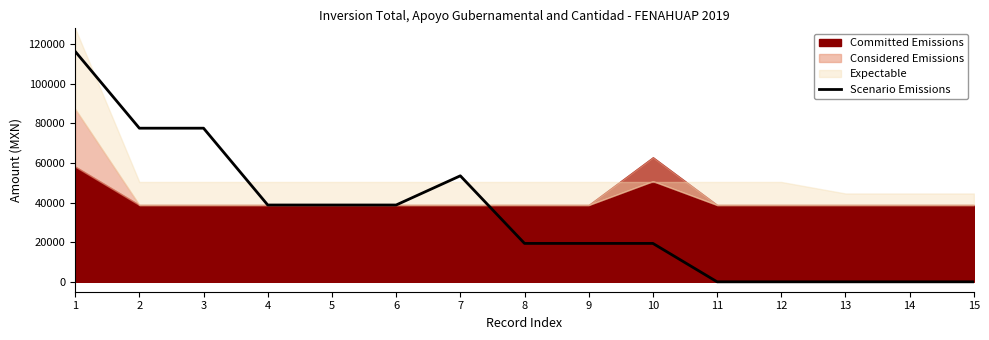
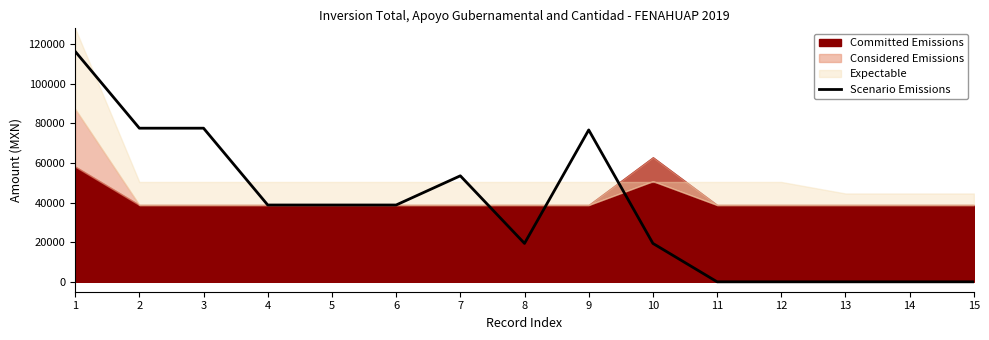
Scenario Emissions, 9: 19000 -> 77000
